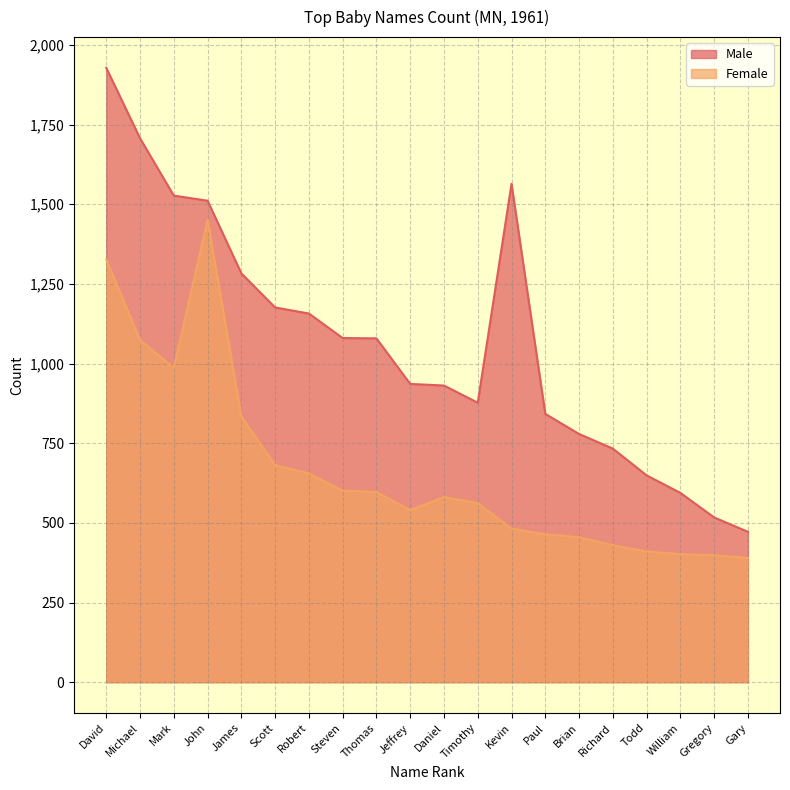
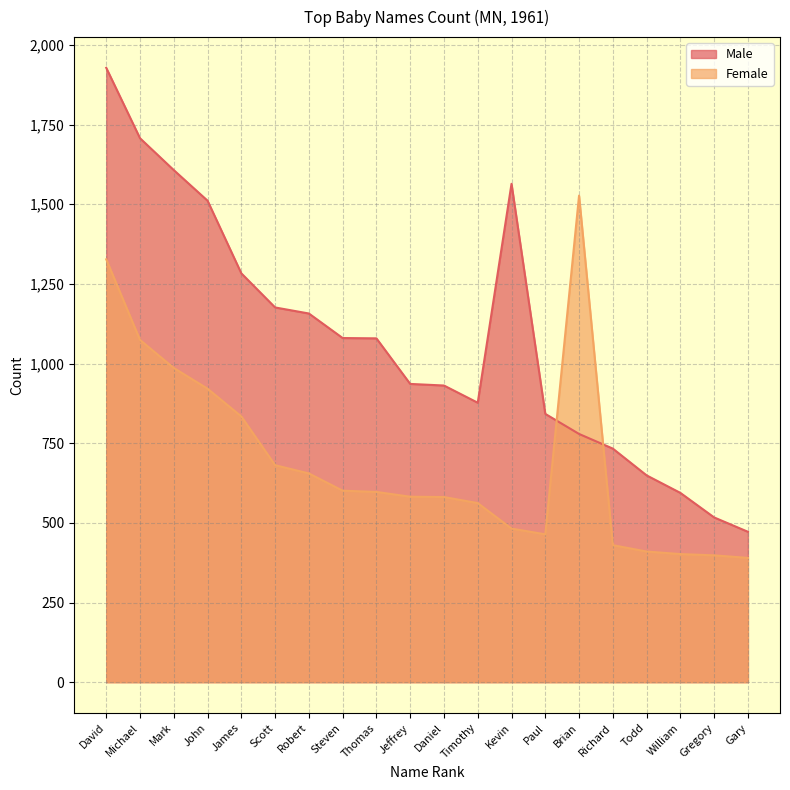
Male, Mark: 1,530 -> 1,610
Female, John: 1,450 -> 920
Female, Jeffrey: 540 -> 580
Female, Brian: 460 -> 1,530
